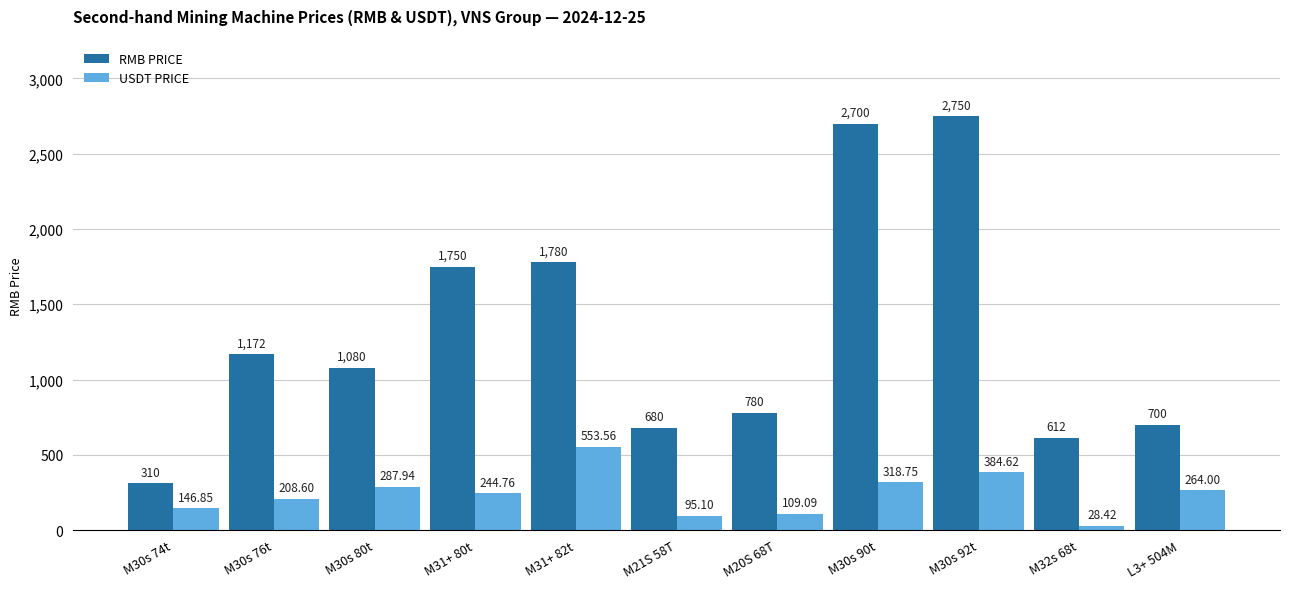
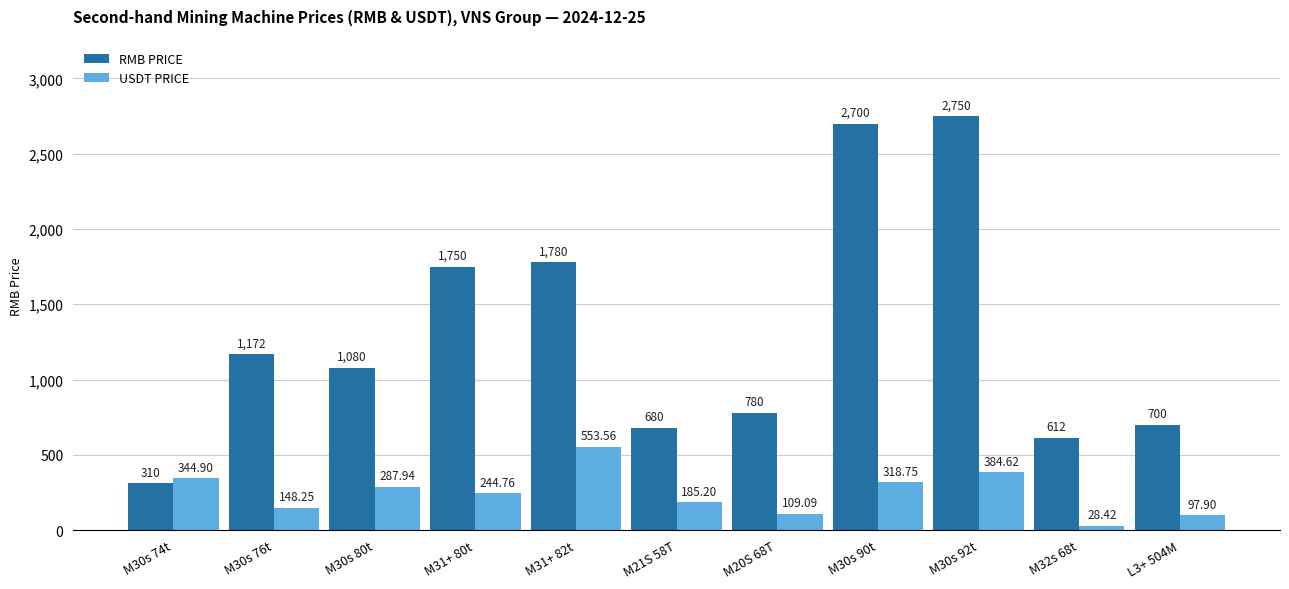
USDT PRICE, M30s 74t: 146.85 -> 344.90
USDT PRICE, M30s 76t: 208.60 -> 148.25
USDT PRICE, M21S 58T: 95.10 -> 185.20
USDT PRICE, L3+ 504M: 264.00 -> 97.90
